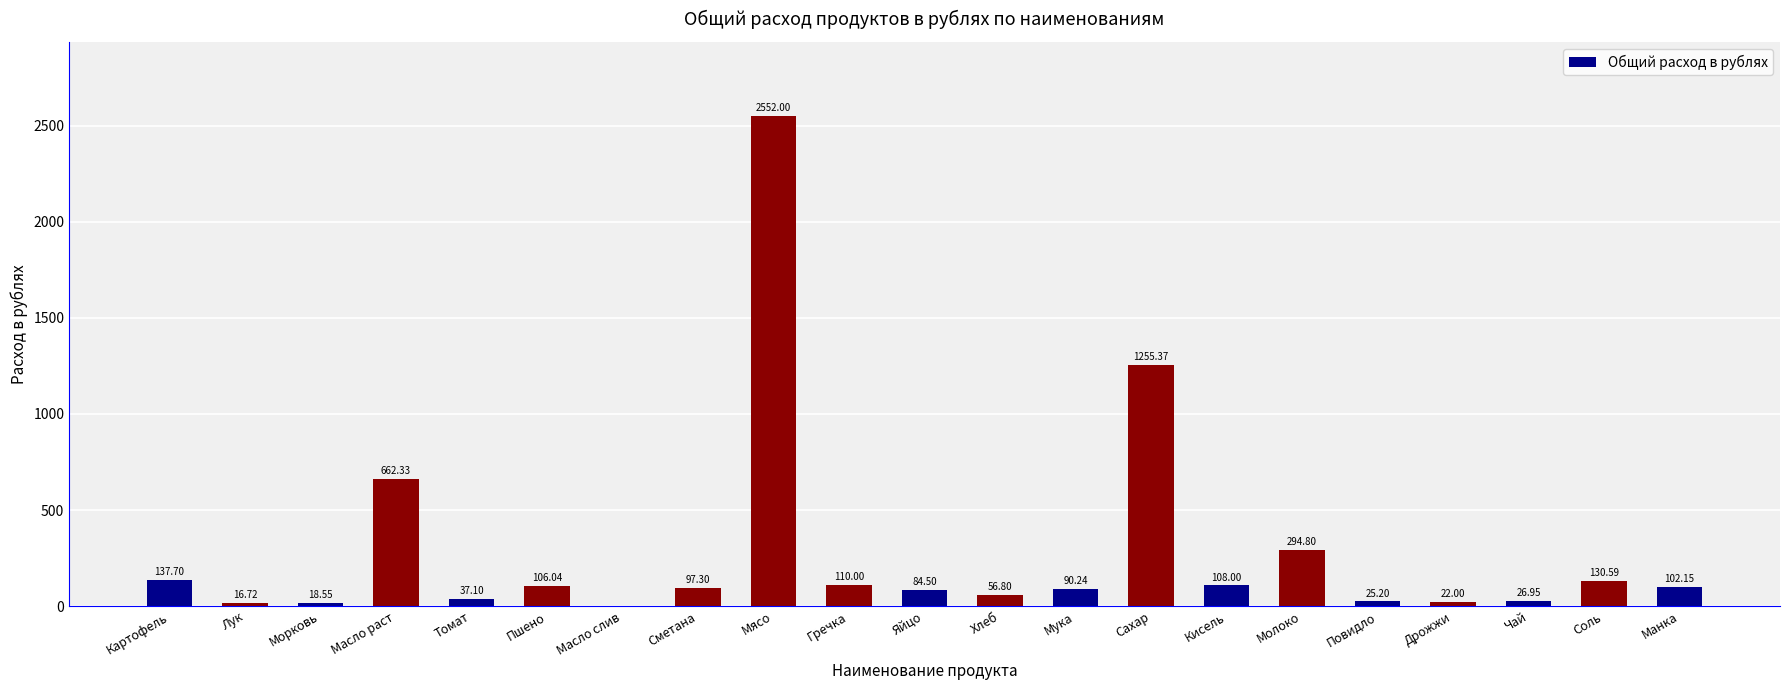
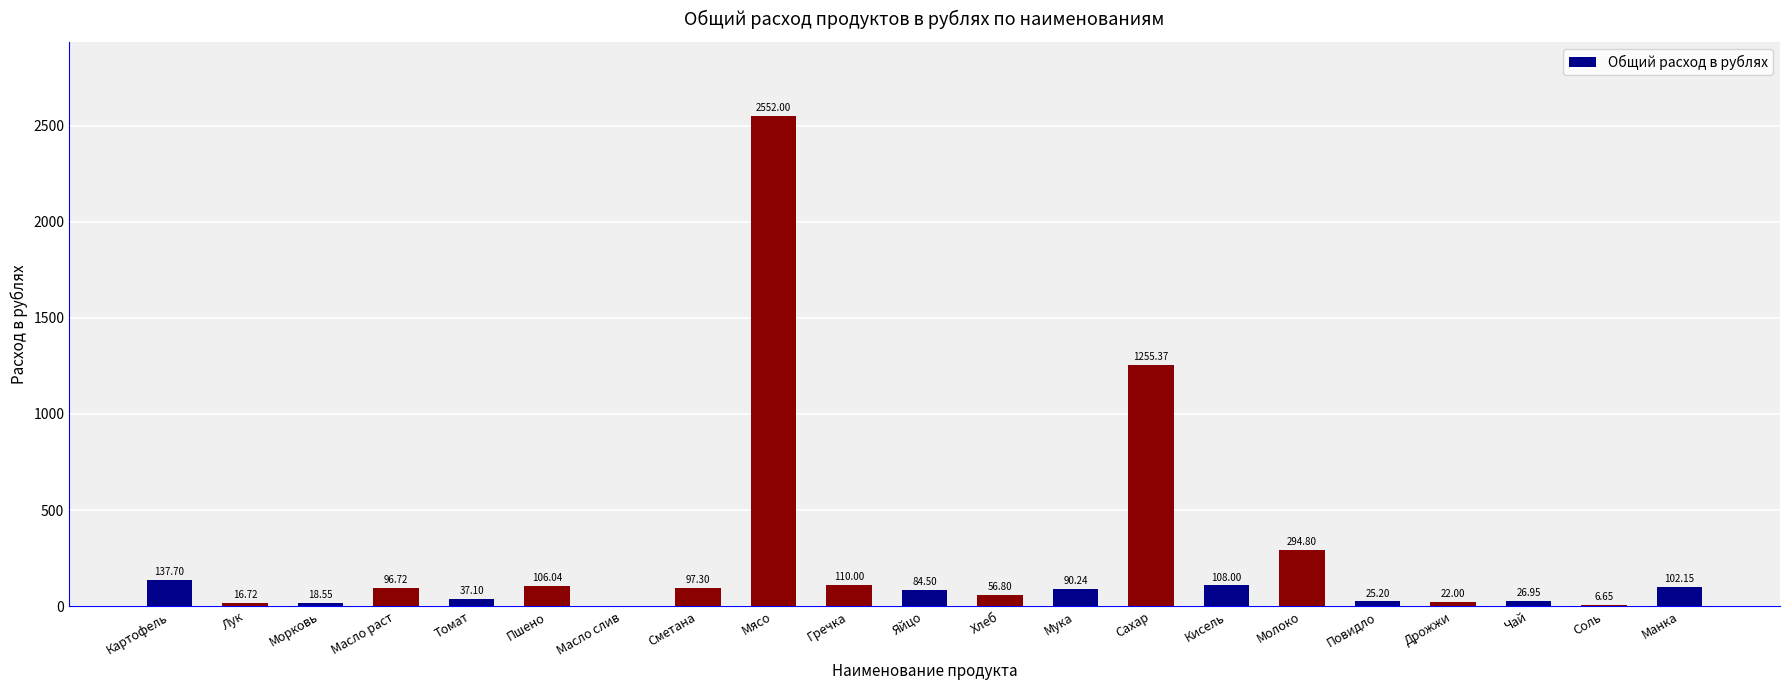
Масло раст: 662.33 -> 96.72
Соль: 130.59 -> 6.65
